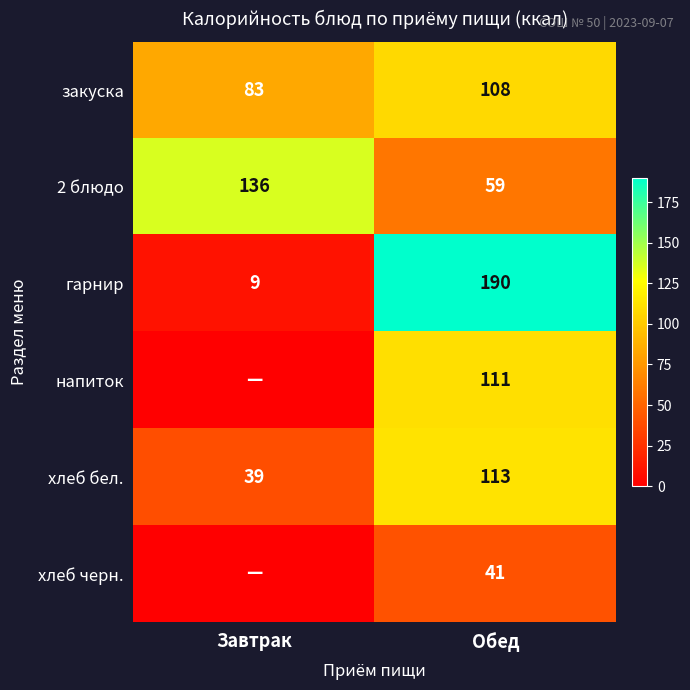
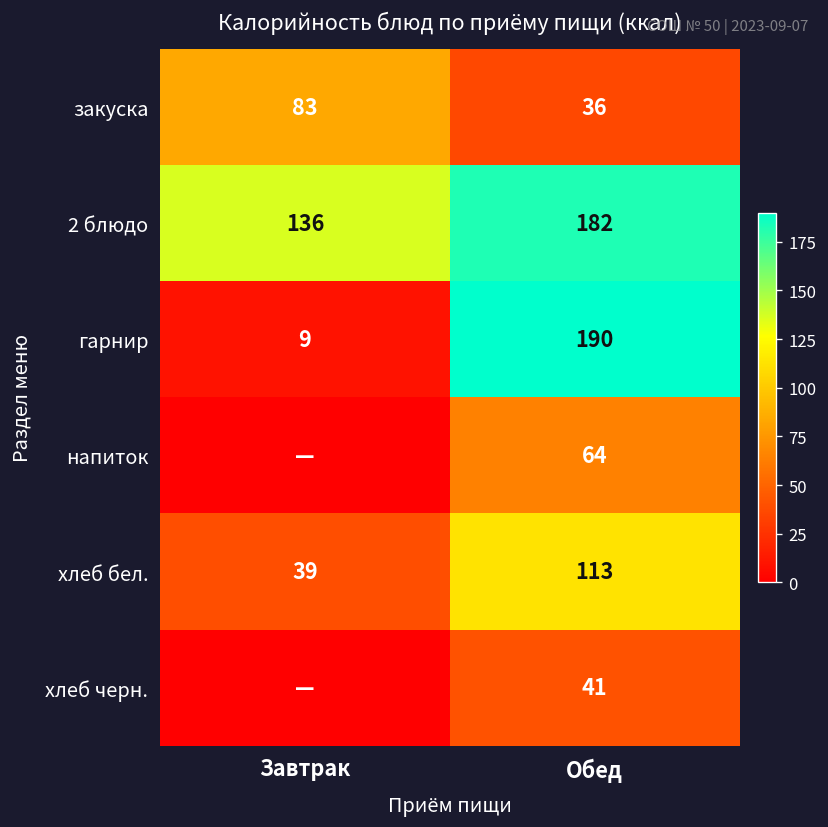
закуска, Обед: 108 -> 36
2 блюдо, Обед: 59 -> 182
напиток, Обед: 111 -> 64
